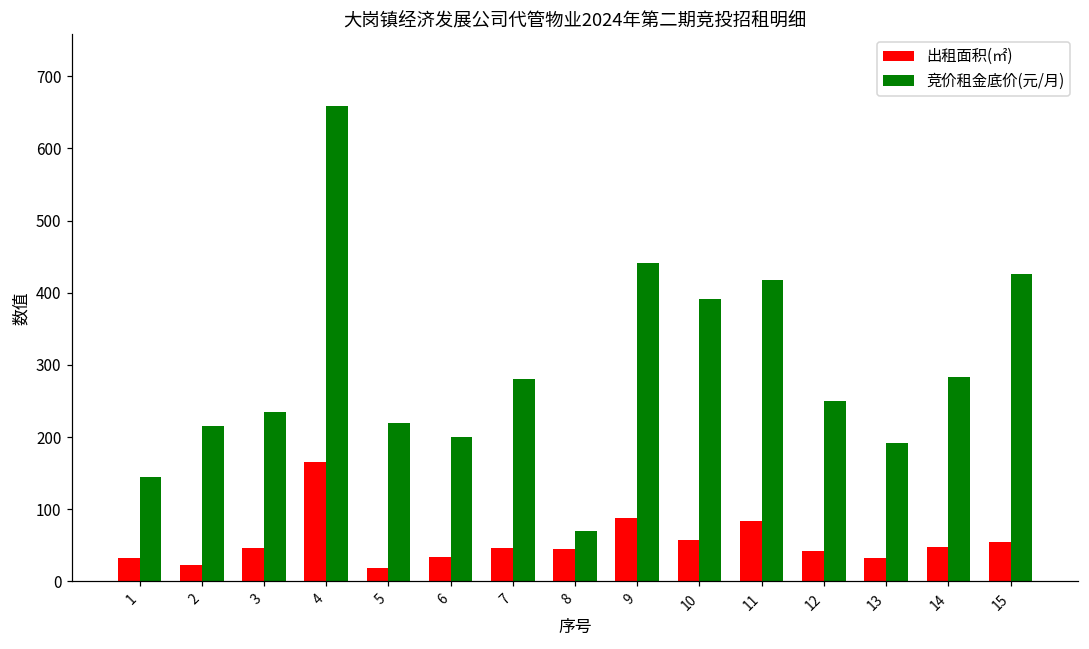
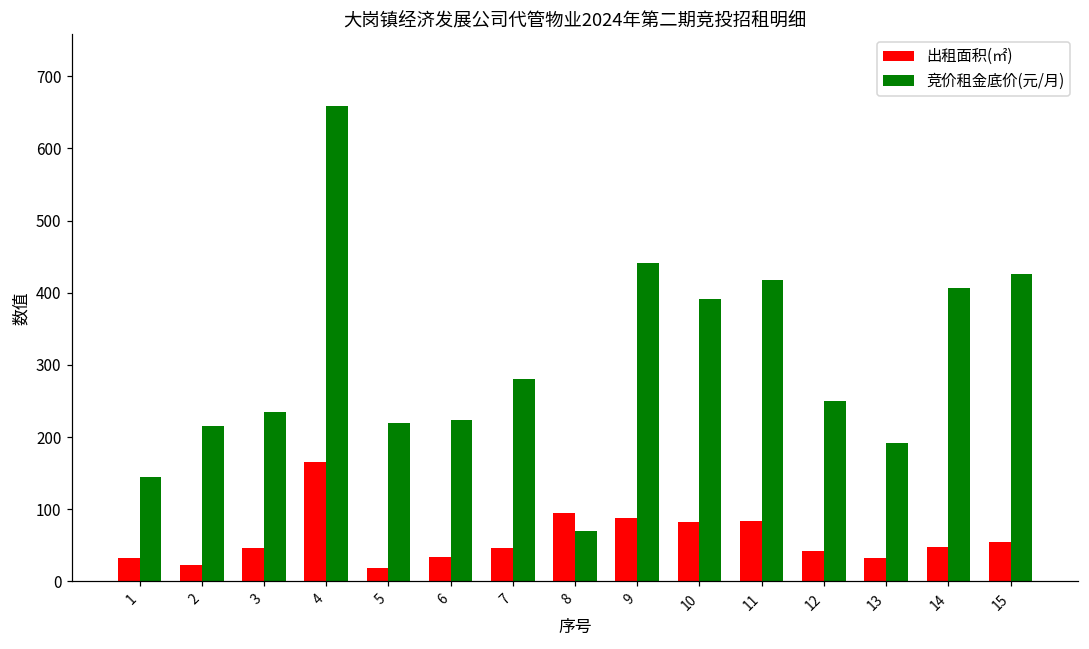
竞价租金底价(元/月), 6: 200 -> 220
出租面积(㎡), 8: 40 -> 90
出租面积(㎡), 10: 60 -> 80
竞价租金底价(元/月), 14: 280 -> 410
